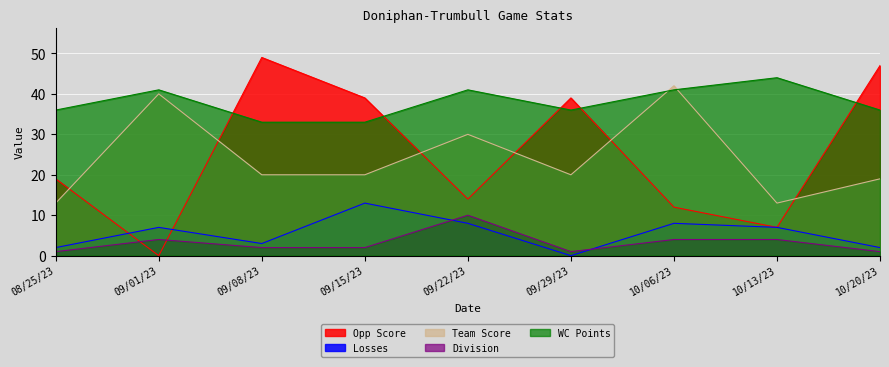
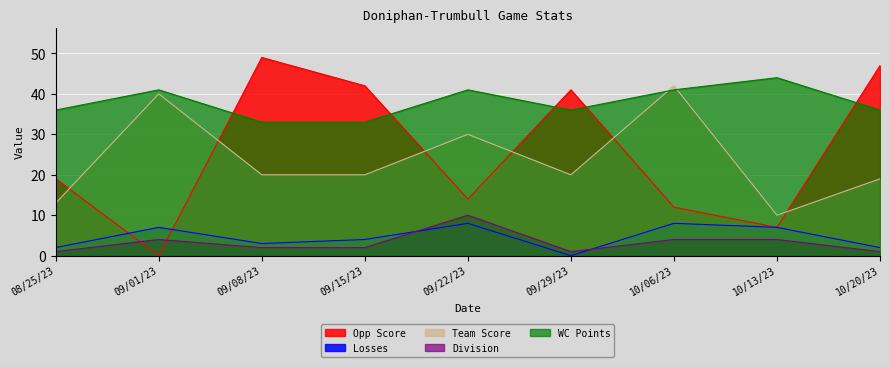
Opp Score, 09/15/23: 39 -> 42
Losses, 09/15/23: 13 -> 4
Opp Score, 09/29/23: 39 -> 41
Team Score, 10/13/23: 13 -> 10
